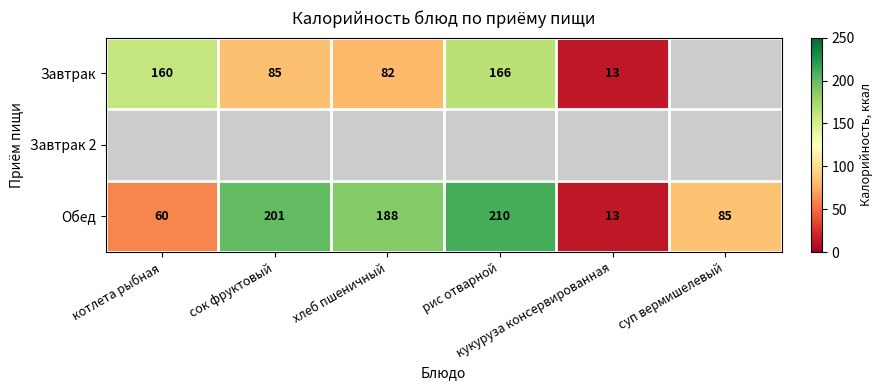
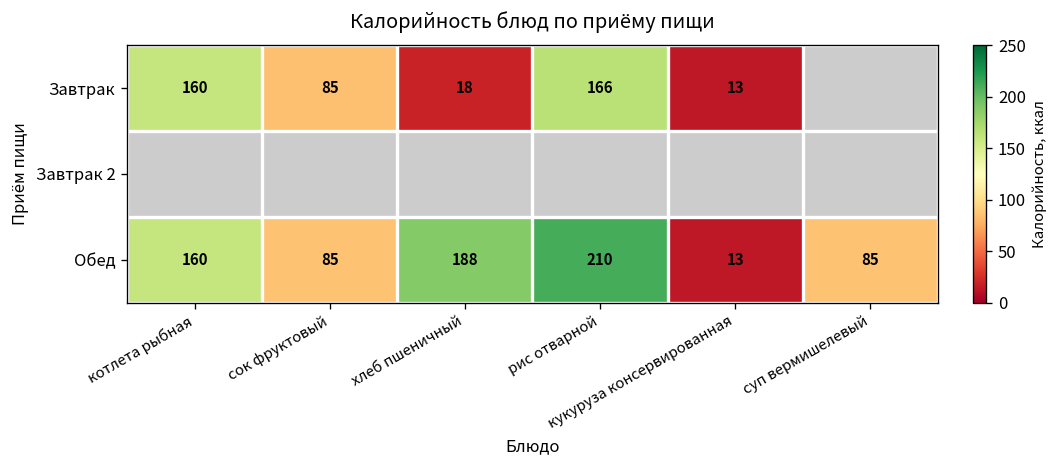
Завтрак, хлеб пшеничный: 82 -> 18
Обед, котлета рыбная: 60 -> 160
Обед, сок фруктовый: 201 -> 85
